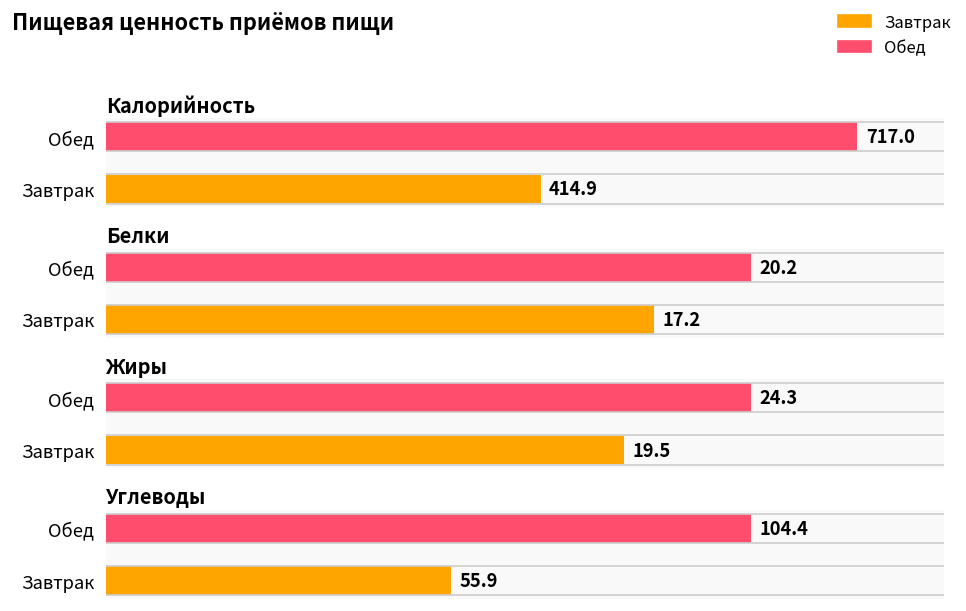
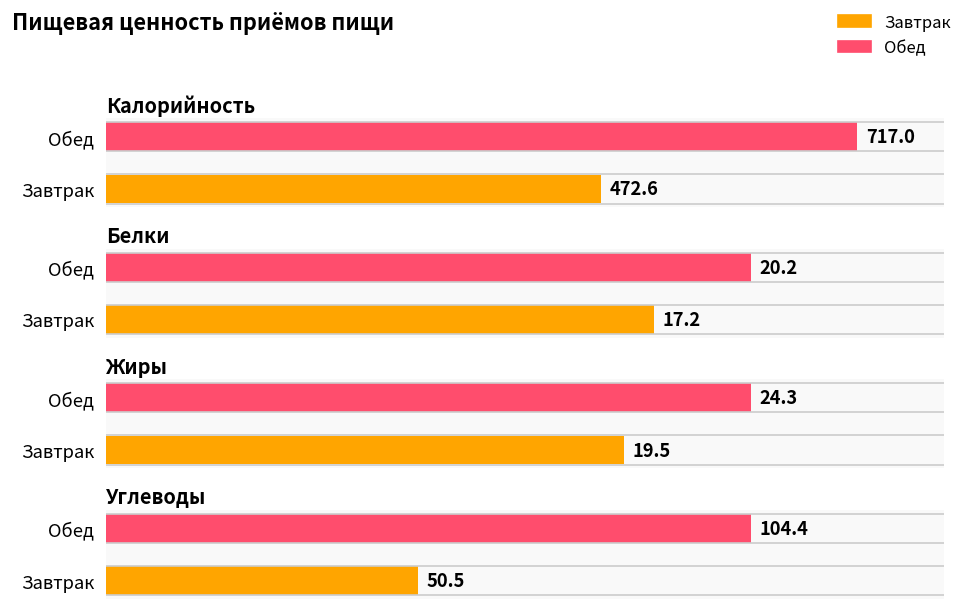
Калорийность, Завтрак: 414.9 -> 472.6
Углеводы, Завтрак: 55.9 -> 50.5
